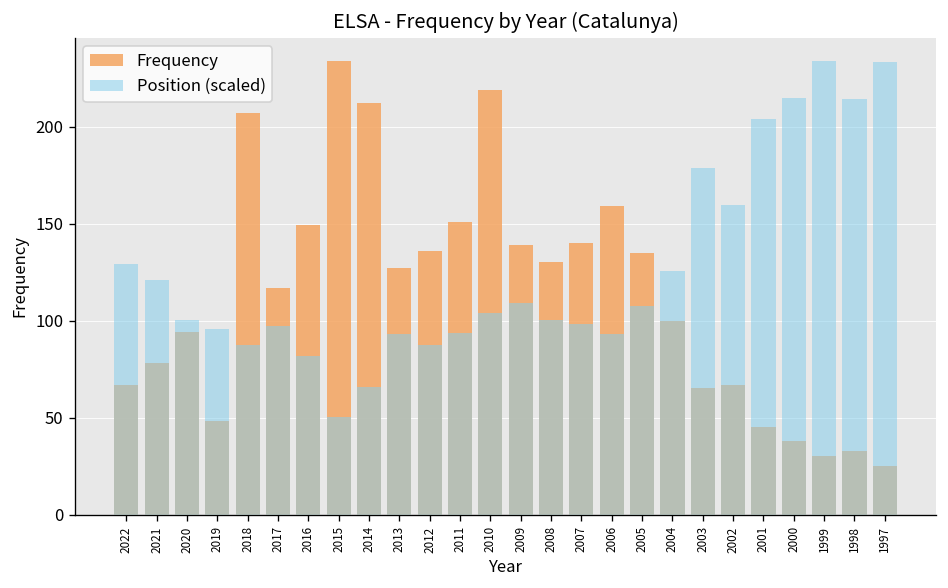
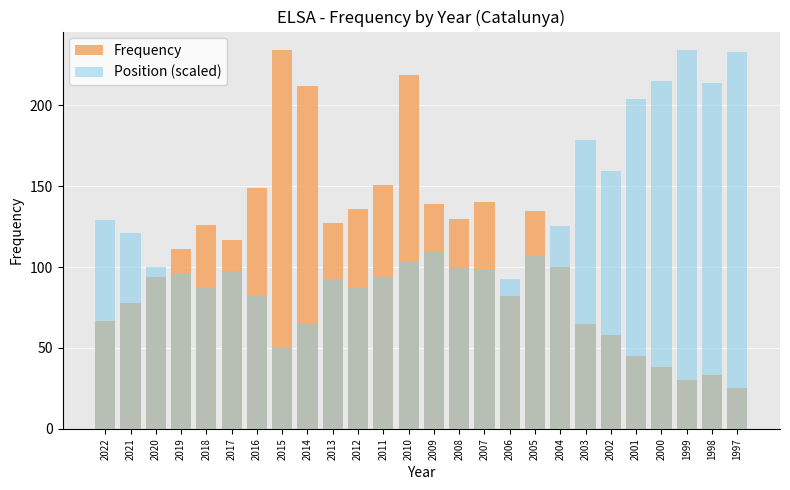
Frequency, 2019: 48 -> 111
Frequency, 2018: 207 -> 126
Frequency, 2006: 159 -> 82
Frequency, 2002: 67 -> 58
